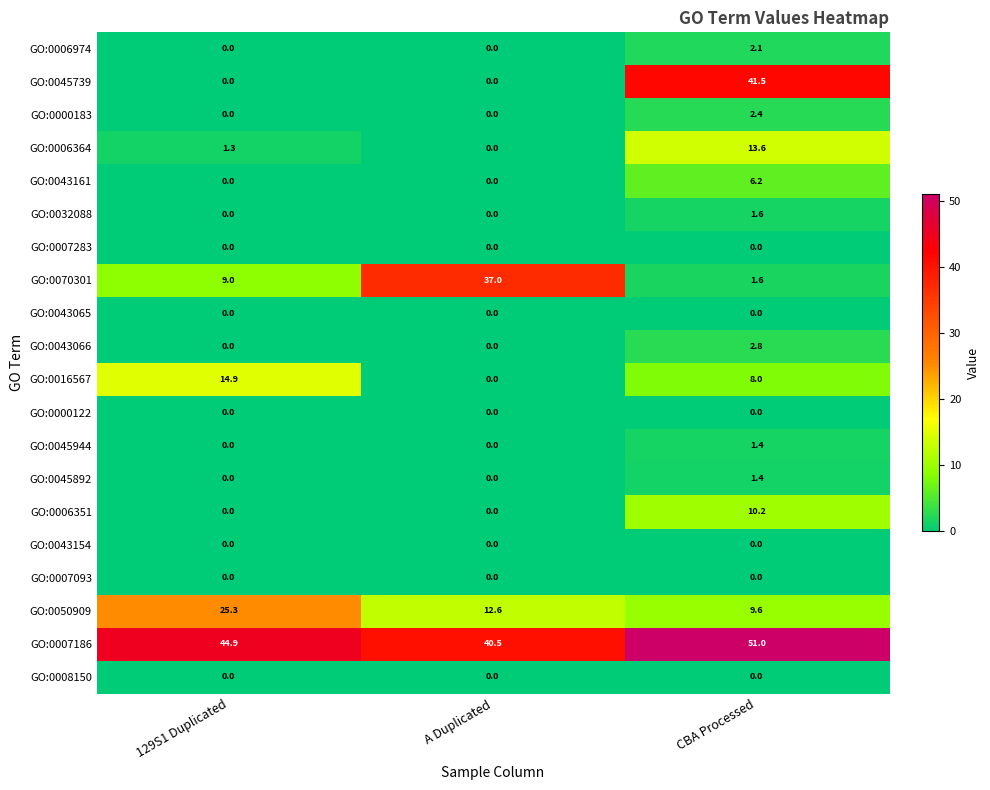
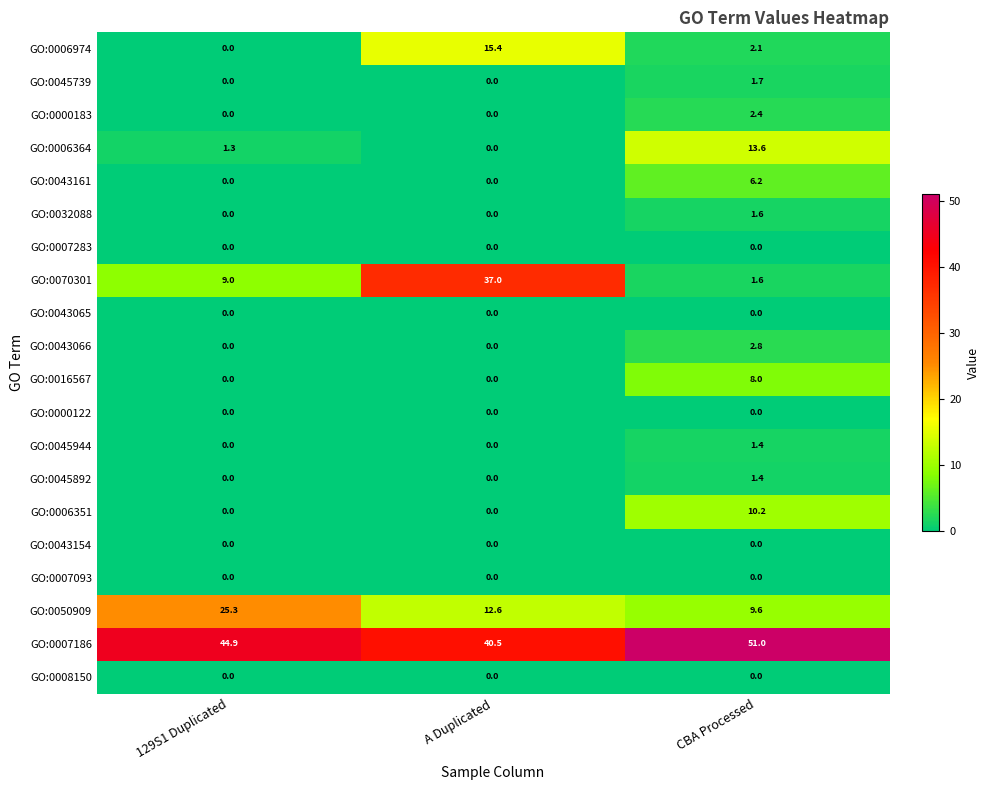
GO:0006974, A Duplicated: 0.0 -> 15.4
GO:0045739, CBA Processed: 41.5 -> 1.7
GO:0016567, 129S1 Duplicated: 14.9 -> 0.0
